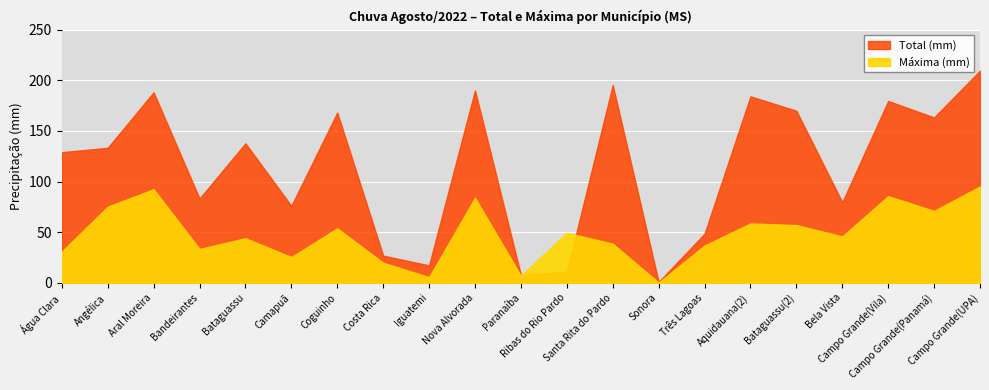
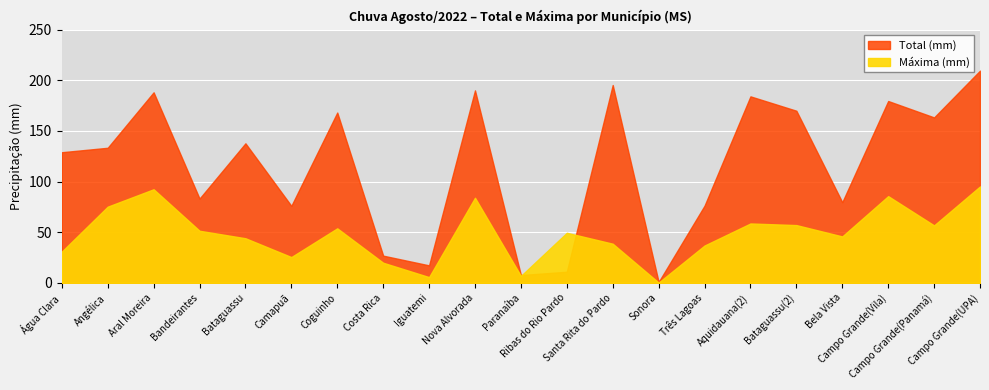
Máxima (mm), Bandeirantes: 33 -> 51
Total (mm), Três Lagoas: 49 -> 76
Máxima (mm), Campo Grande(Panamá): 71 -> 57
